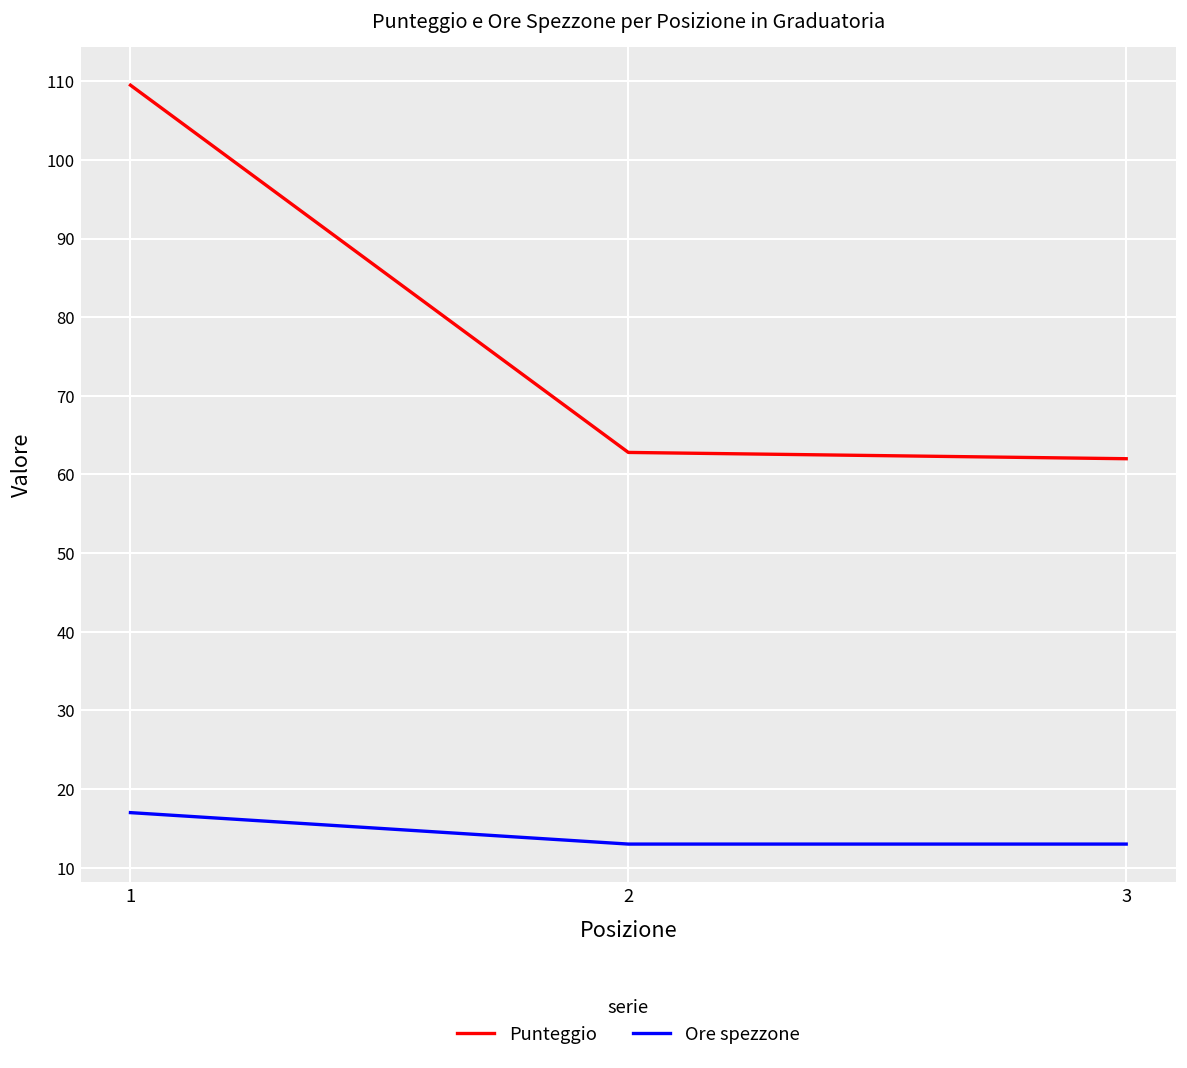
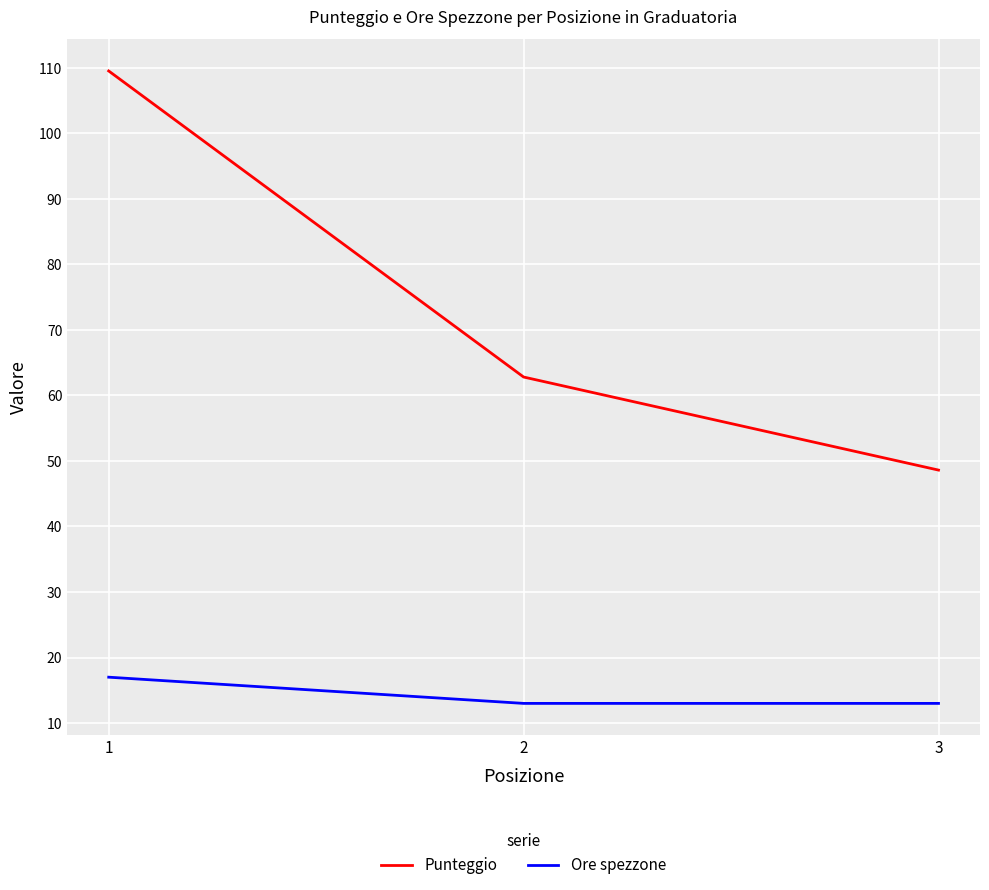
Punteggio, 3: 62 -> 49
